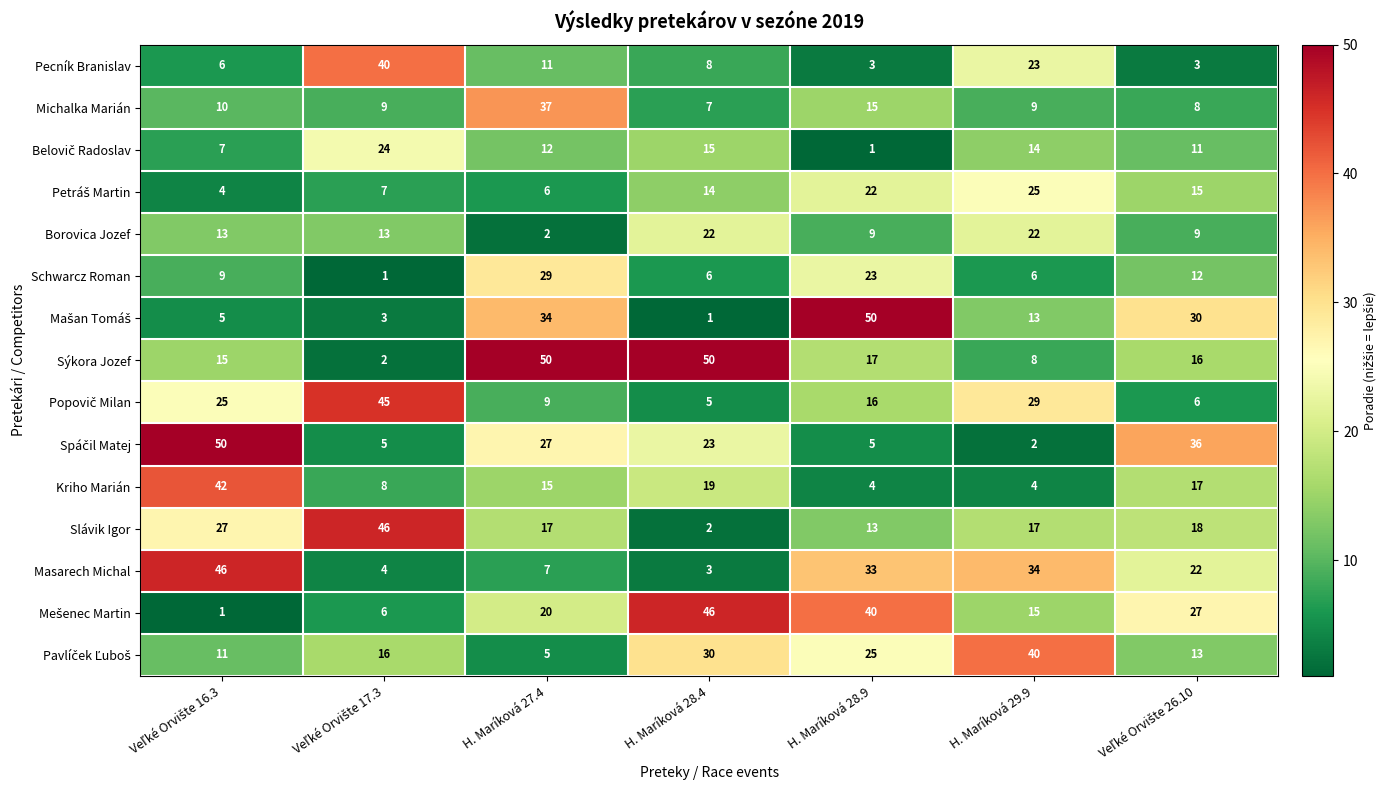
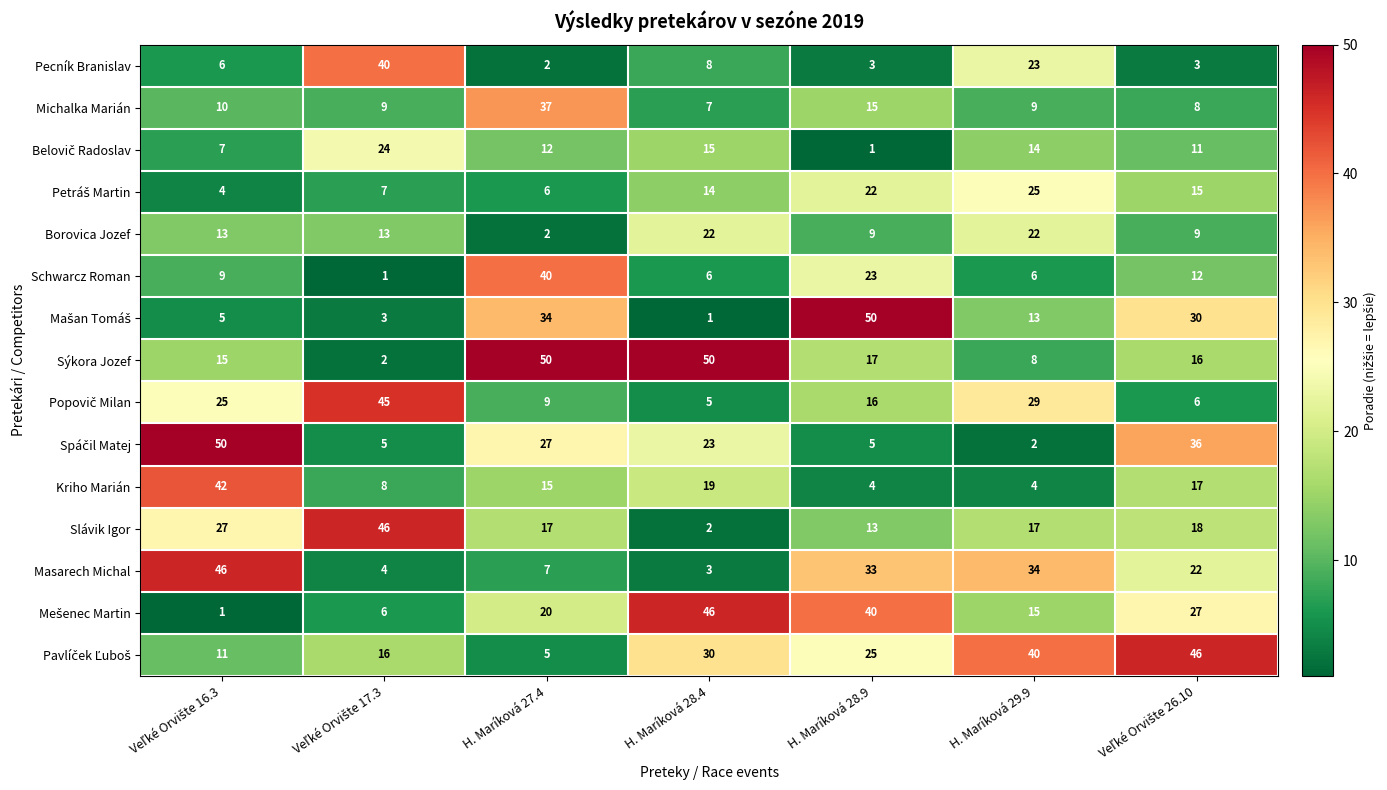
Pecník Branislav, H. Maríková 27.4: 11 -> 2
Schwarcz Roman, H. Maríková 27.4: 29 -> 40
Pavlíček Ľuboš, Veľké Orvište 26.10: 13 -> 46
